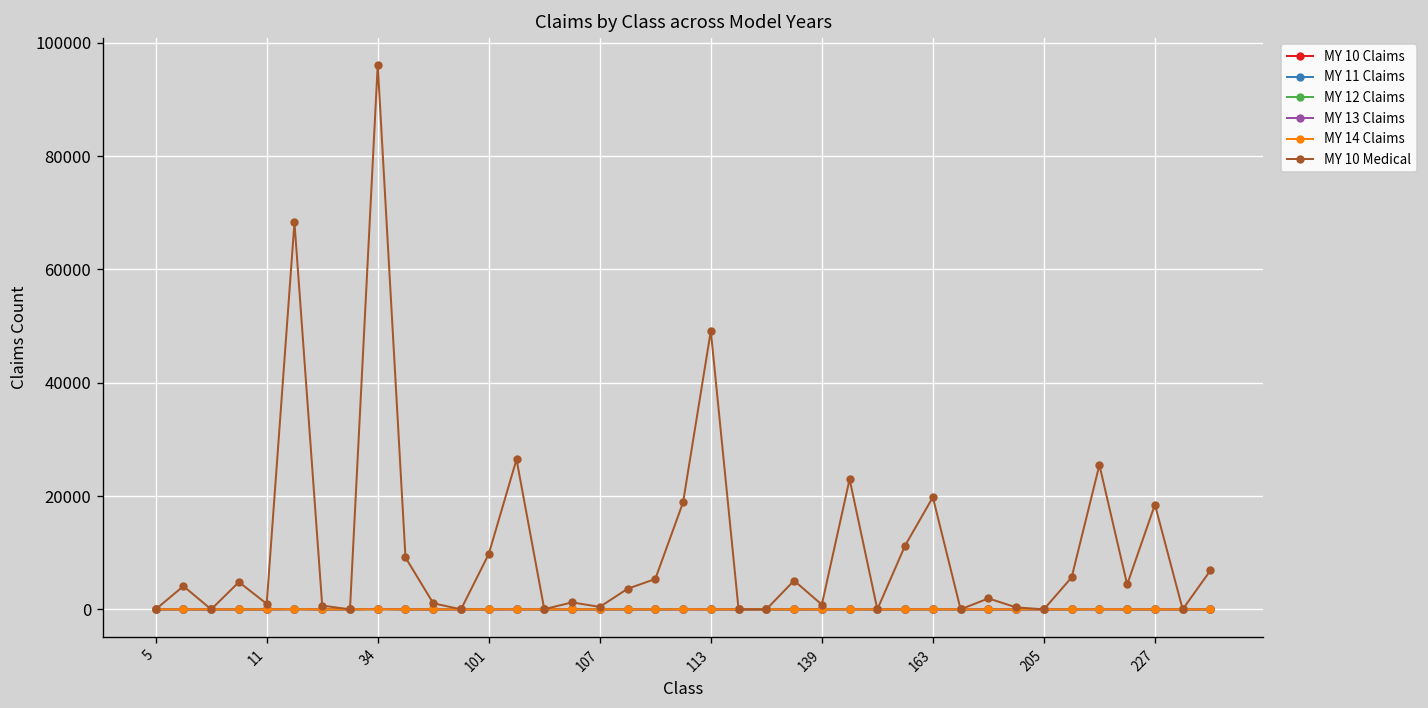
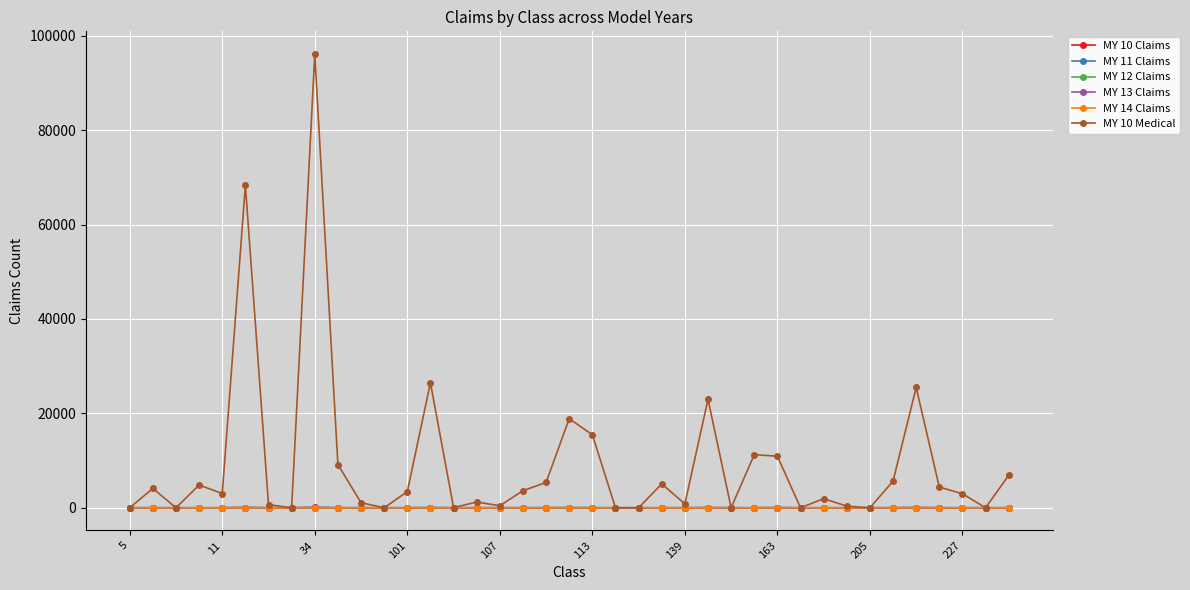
MY 10 Medical, 11: 1000 -> 3000
MY 10 Medical, 101: 10000 -> 3000
MY 10 Medical, 113: 49000 -> 15000
MY 10 Medical, 163: 20000 -> 11000
MY 10 Medical, 227: 18000 -> 3000
